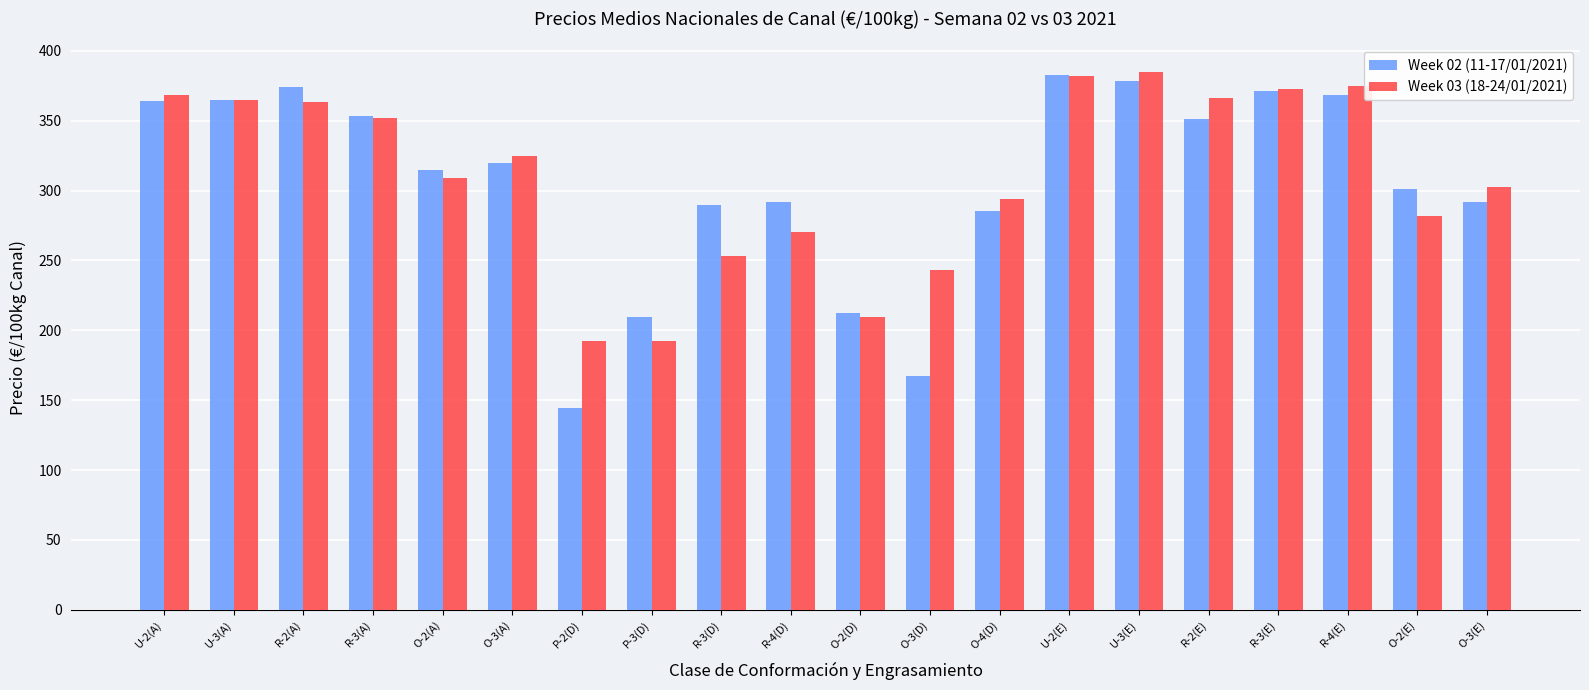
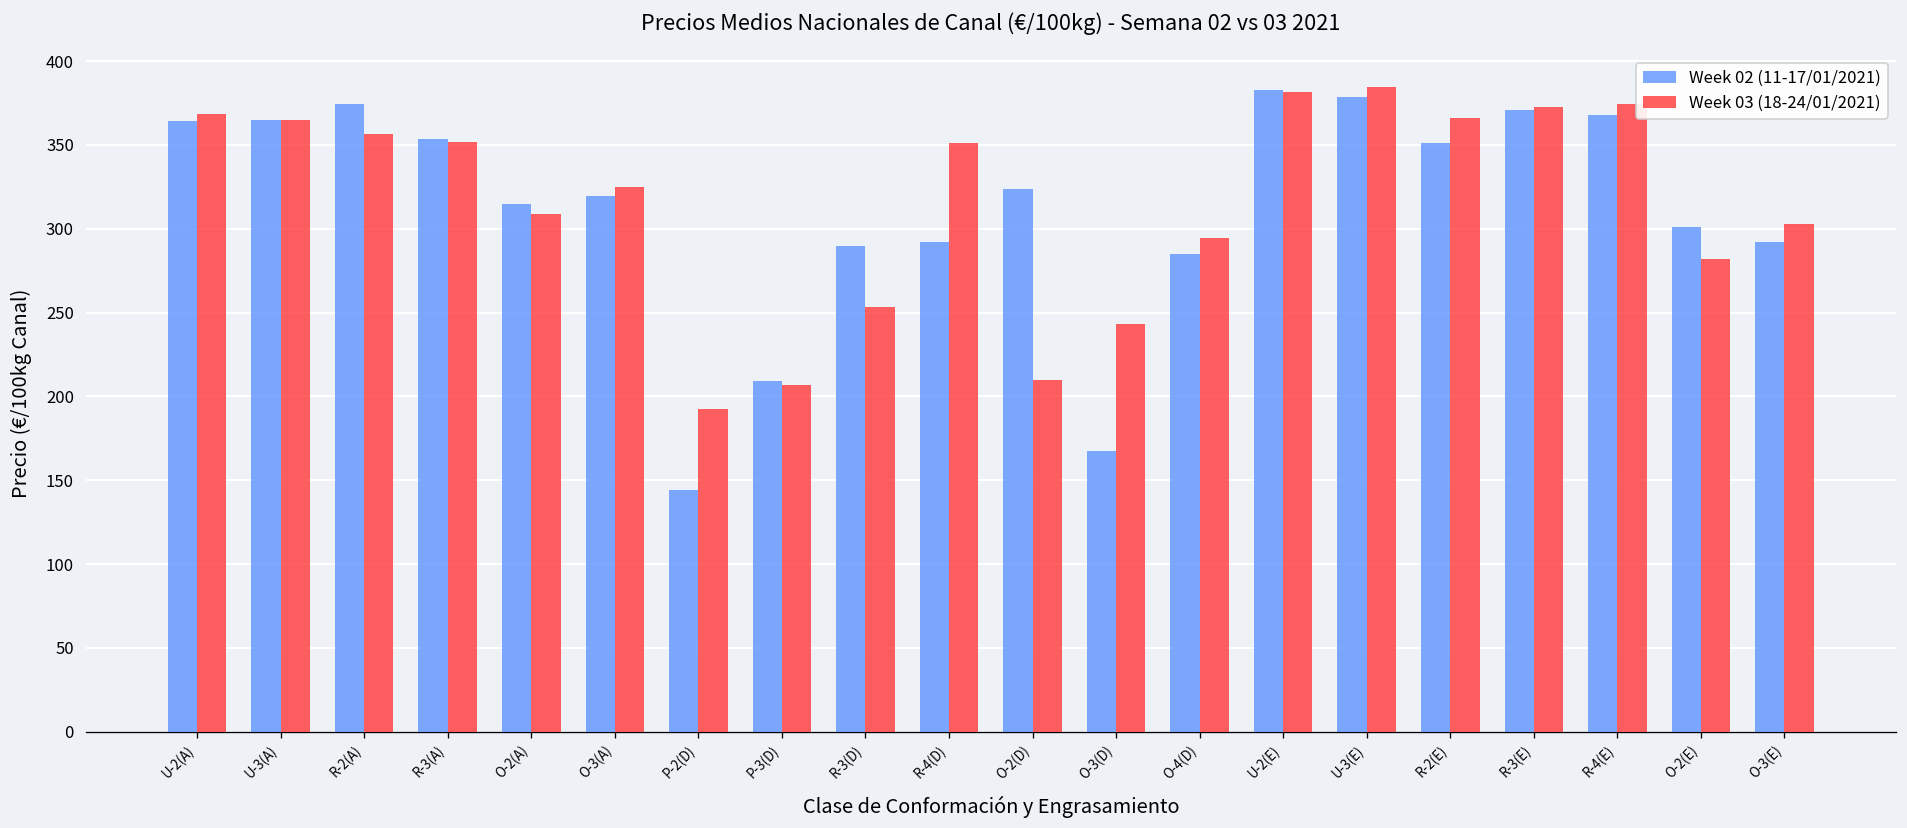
Week 03 (18-24/01/2021), R-2(A): 364 -> 357
Week 03 (18-24/01/2021), P-3(D): 192 -> 207
Week 03 (18-24/01/2021), R-4(D): 271 -> 351
Week 02 (11-17/01/2021), O-2(D): 212 -> 324
